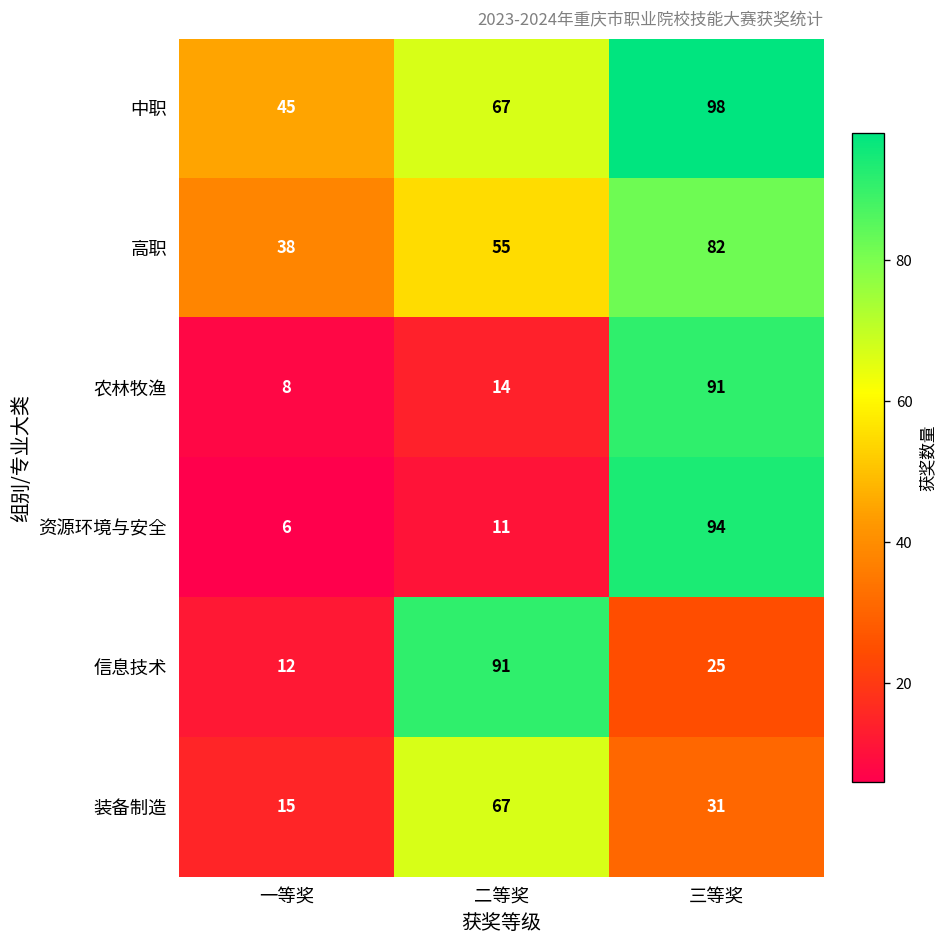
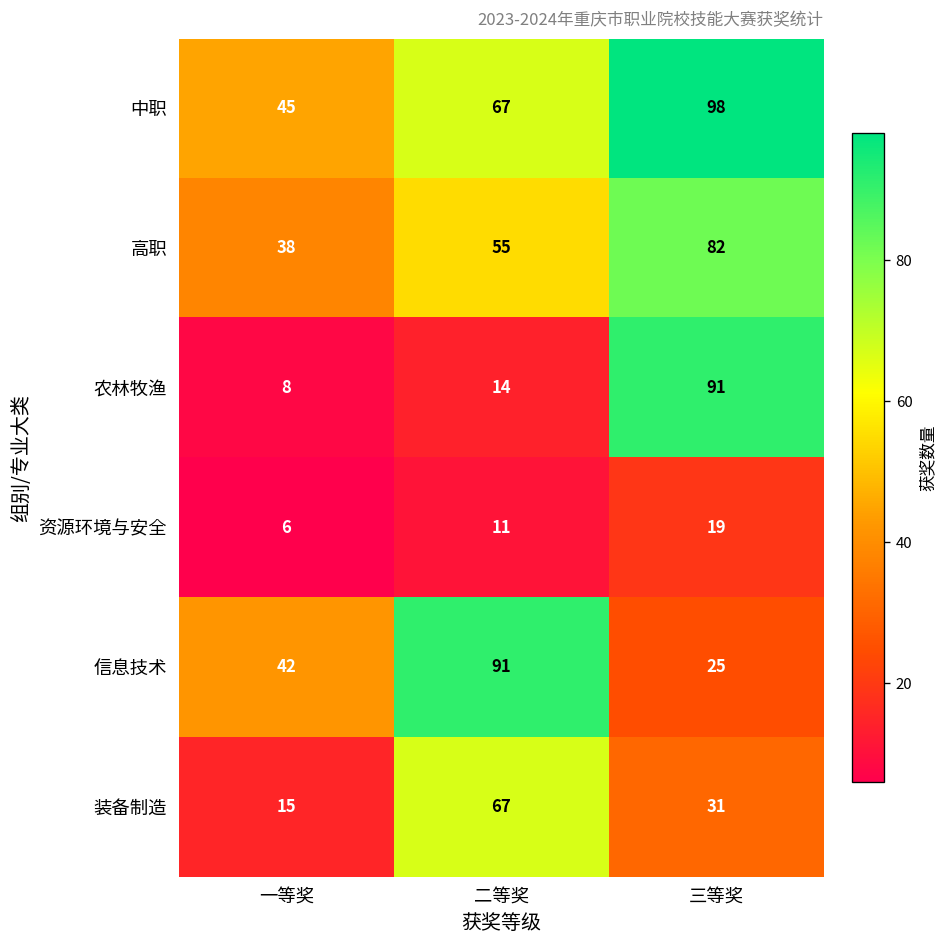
资源环境与安全, 三等奖: 94 -> 19
信息技术, 一等奖: 12 -> 42
